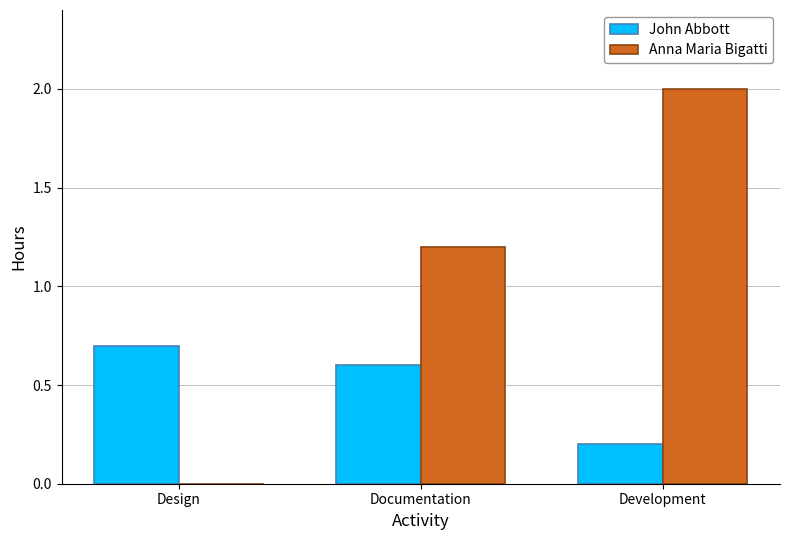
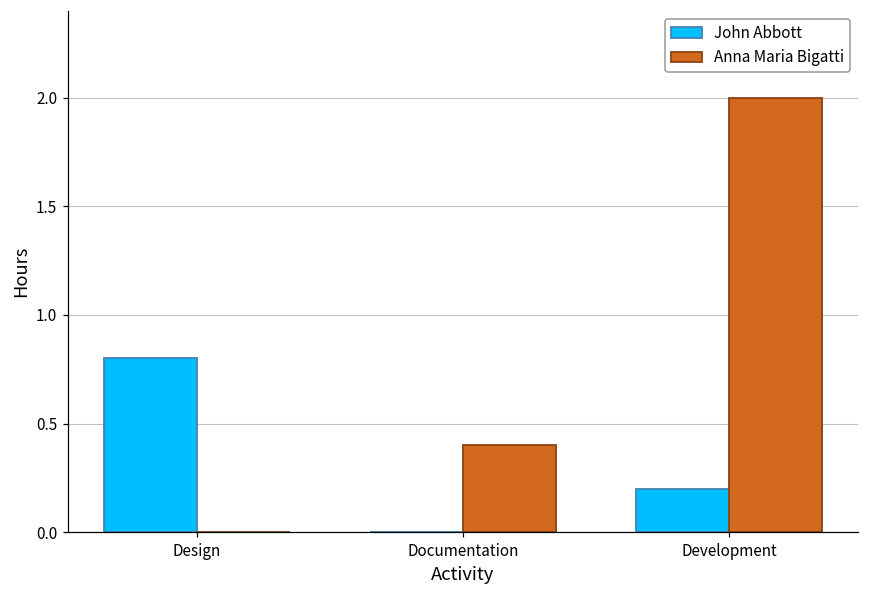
John Abbott, Design: 0.7 -> 0.8
John Abbott, Documentation: 0.6 -> 0.0
Anna Maria Bigatti, Documentation: 1.2 -> 0.4
